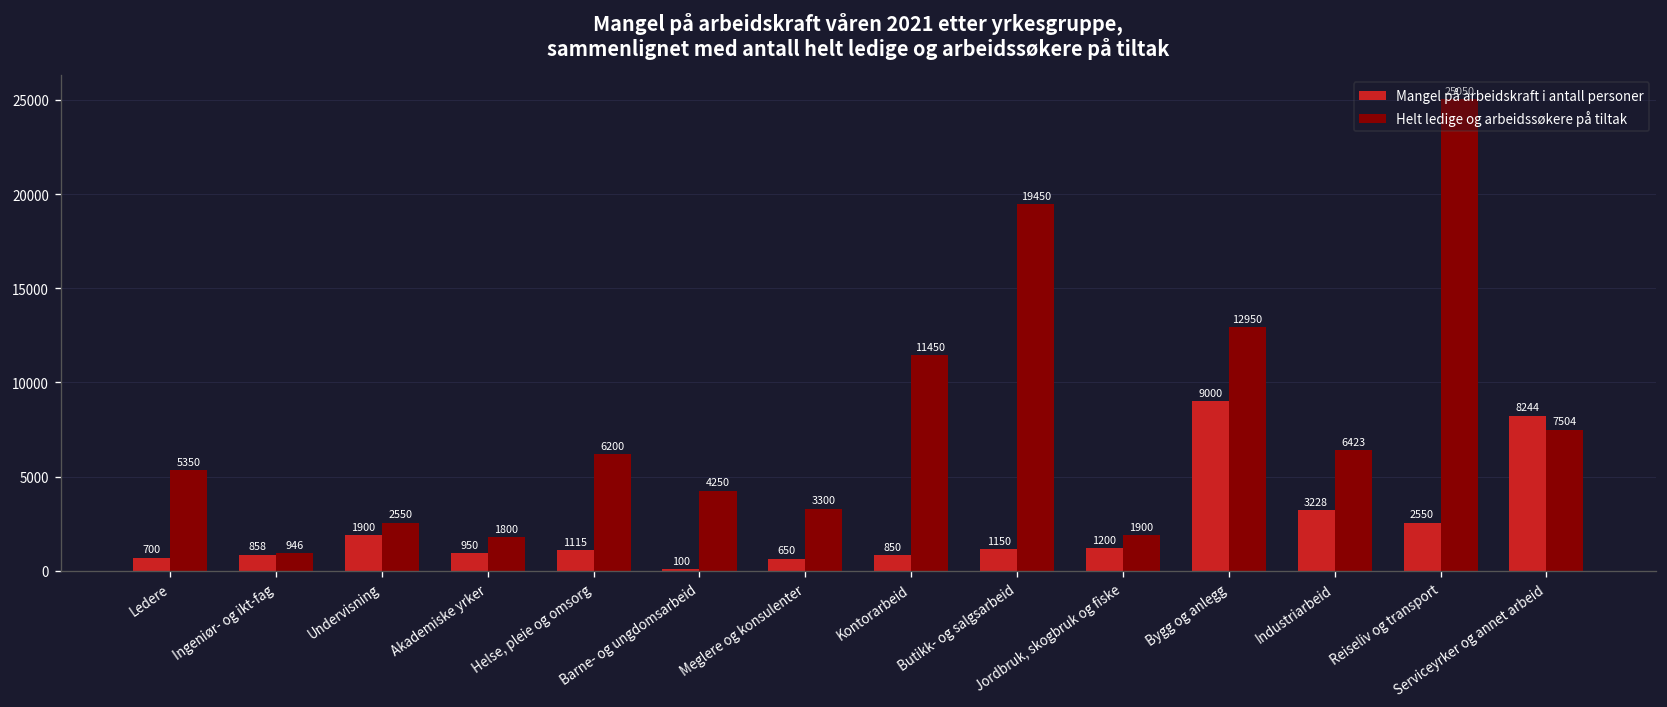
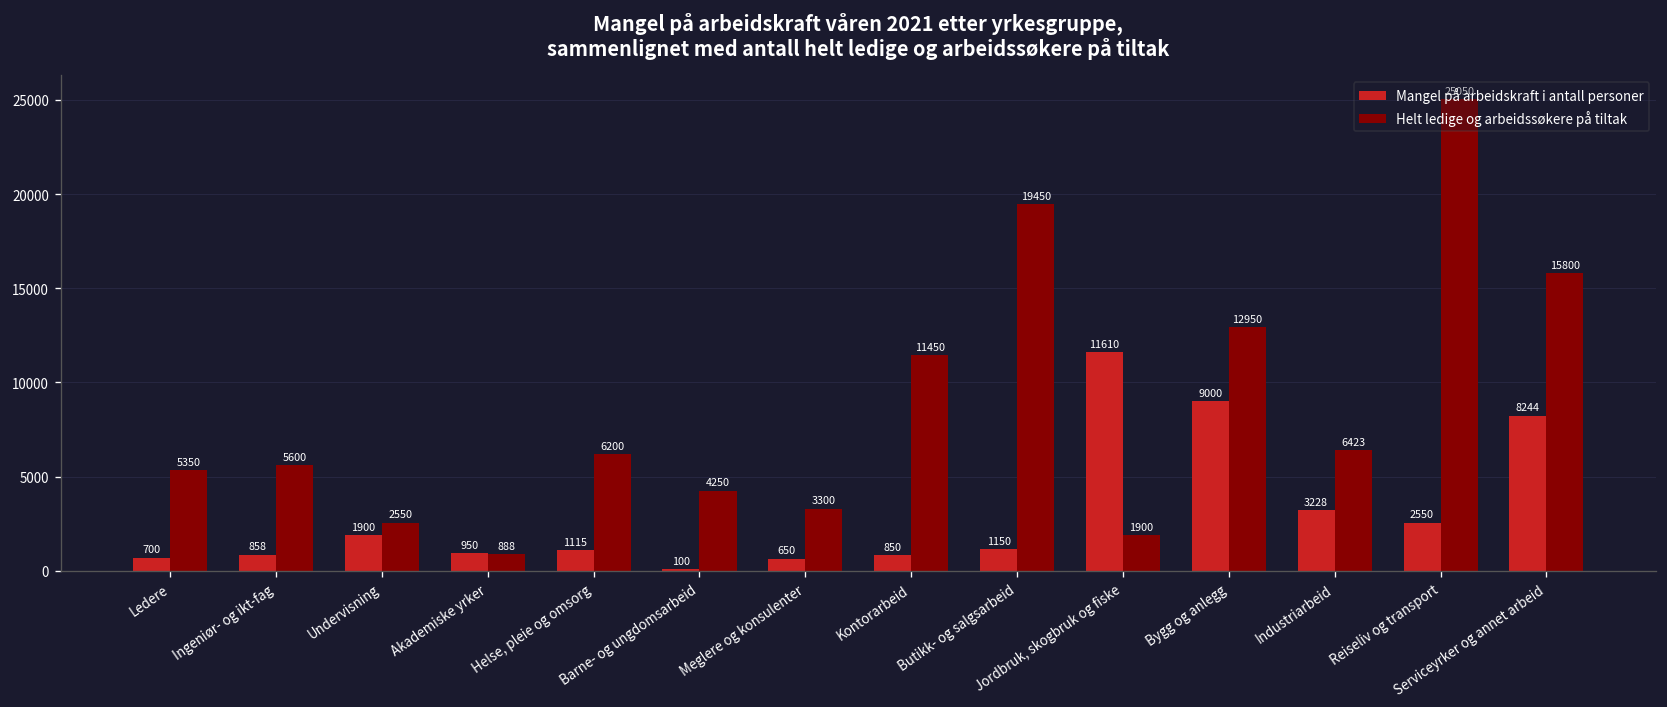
Helt ledige og arbeidssøkere på tiltak, Ingeniør- og ikt-fag: 946 -> 5600
Helt ledige og arbeidssøkere på tiltak, Akademiske yrker: 1800 -> 888
Mangel på arbeidskraft i antall personer, Jordbruk, skogbruk og fiske: 1200 -> 11610
Helt ledige og arbeidssøkere på tiltak, Serviceyrker og annet arbeid: 7504 -> 15800
